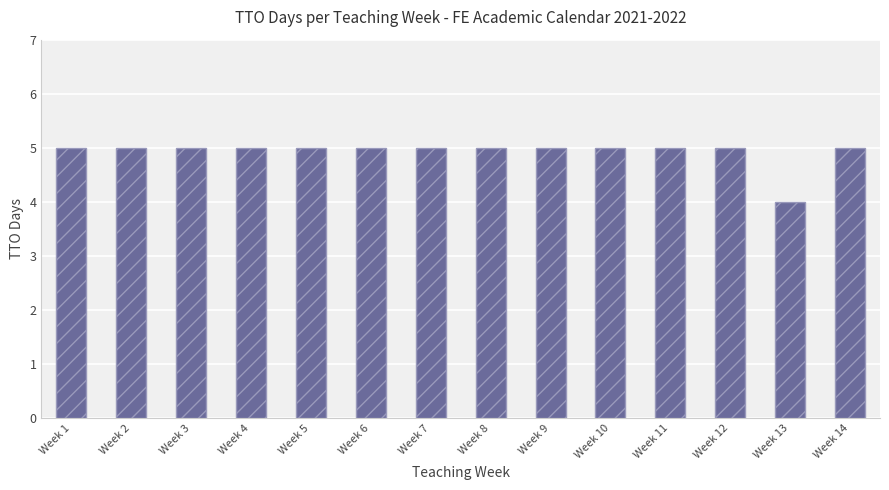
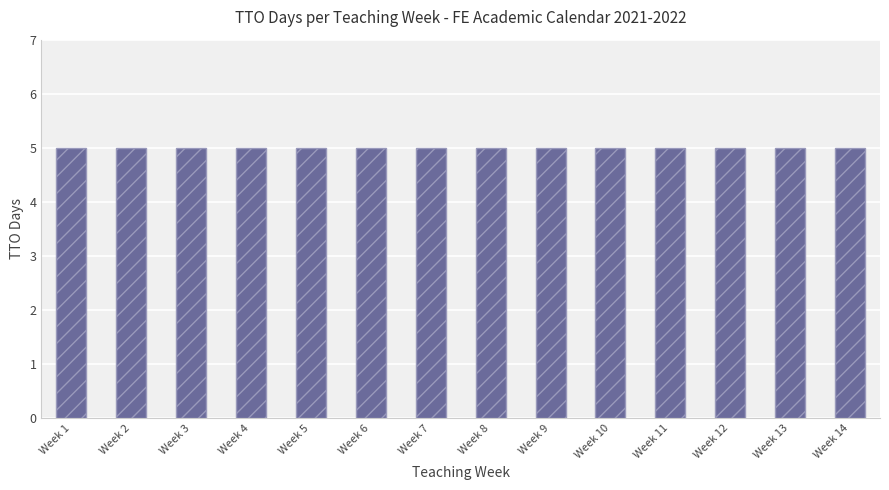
Week 13: 4 -> 5
